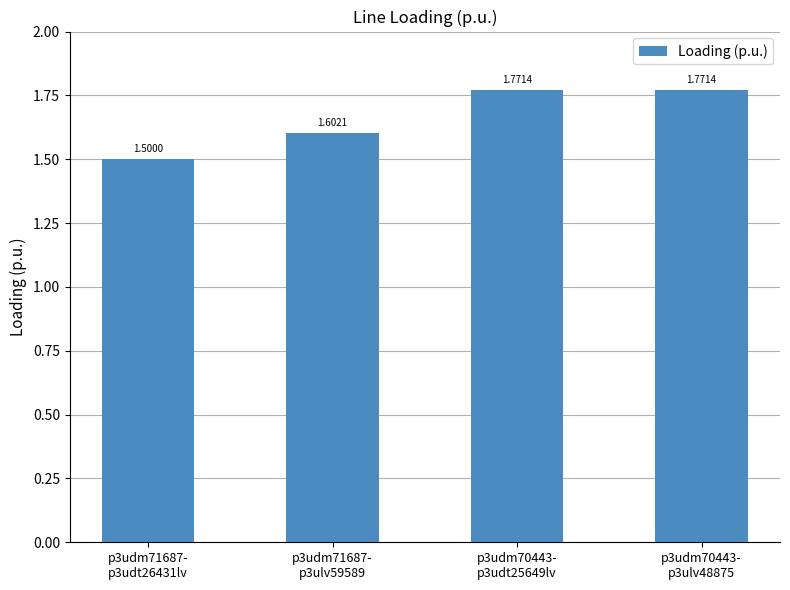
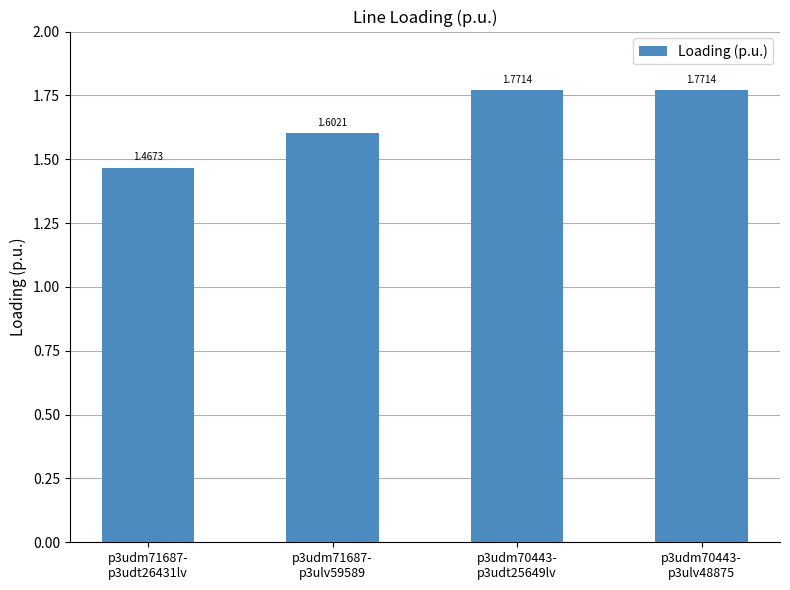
p3udm71687- p3udt26431lv: 1.5000 -> 1.4673
